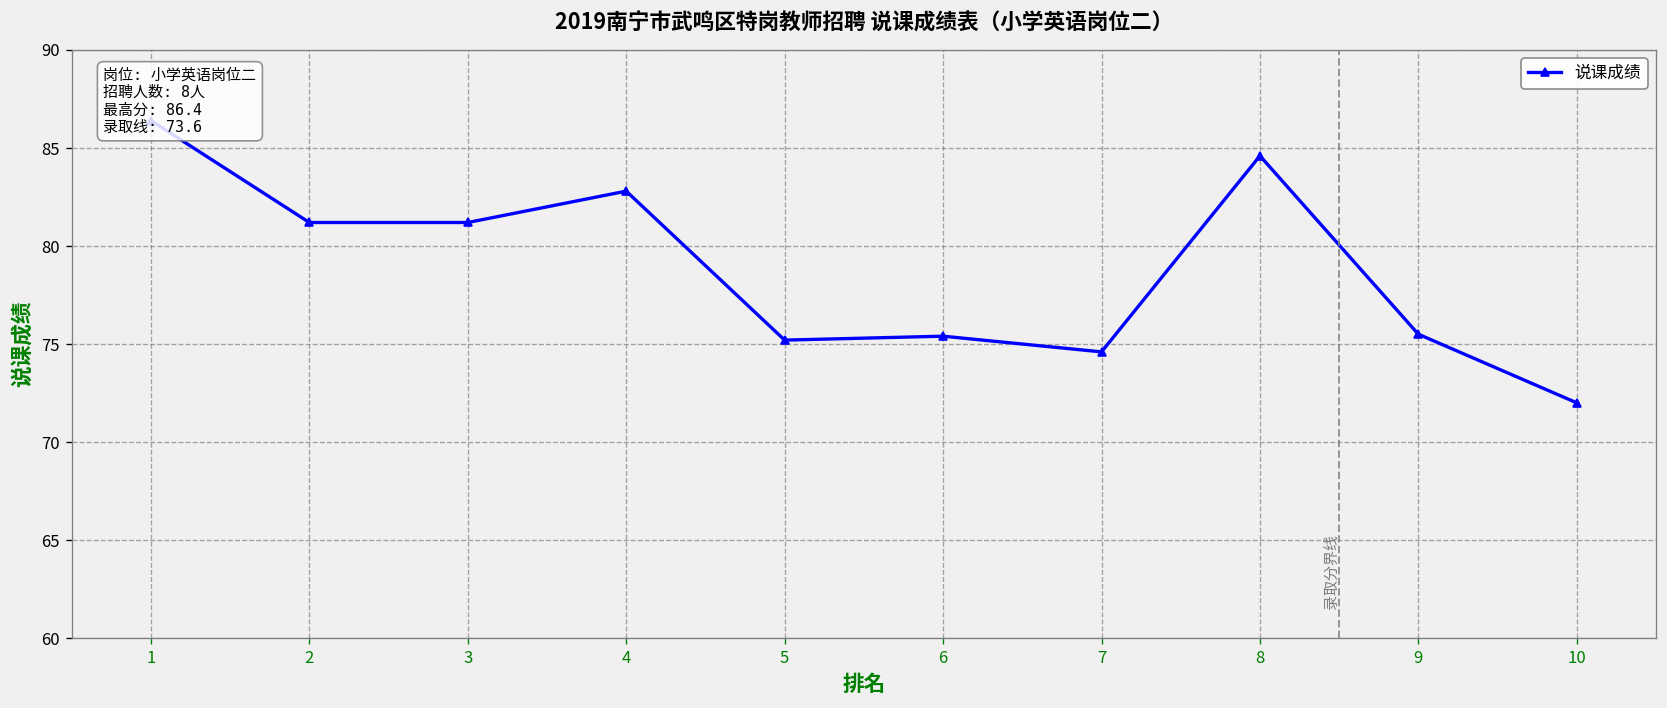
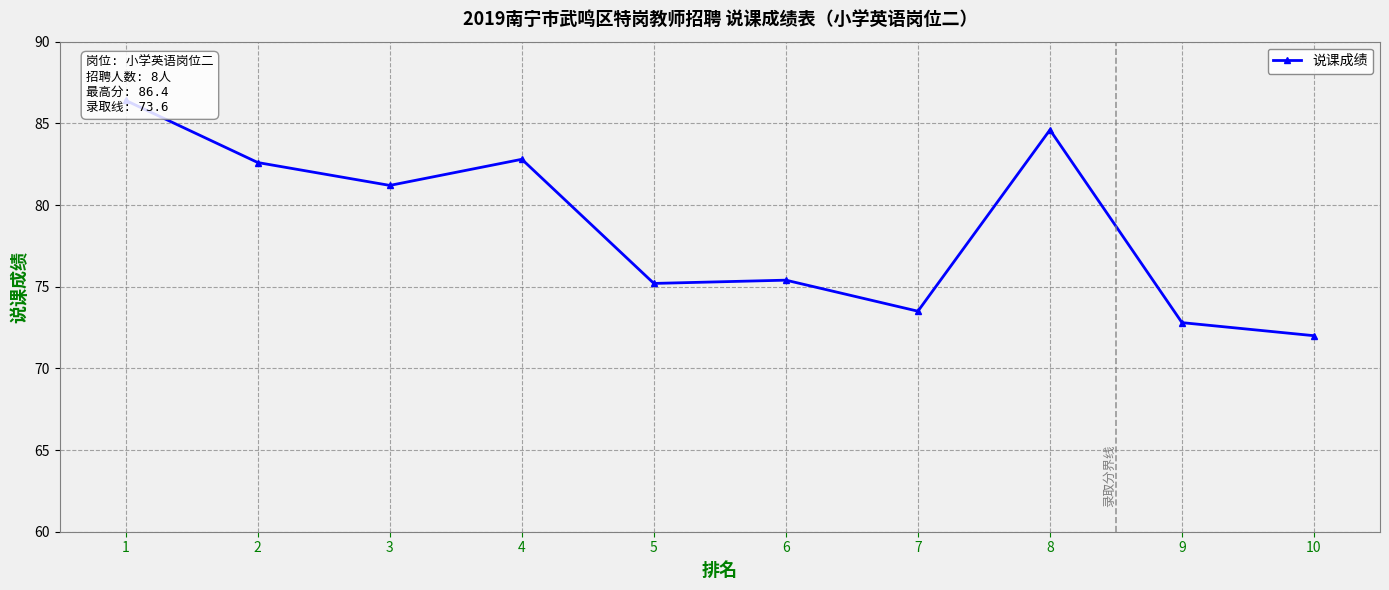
2: 81.2 -> 82.6
7: 74.6 -> 73.5
9: 75.5 -> 72.8
